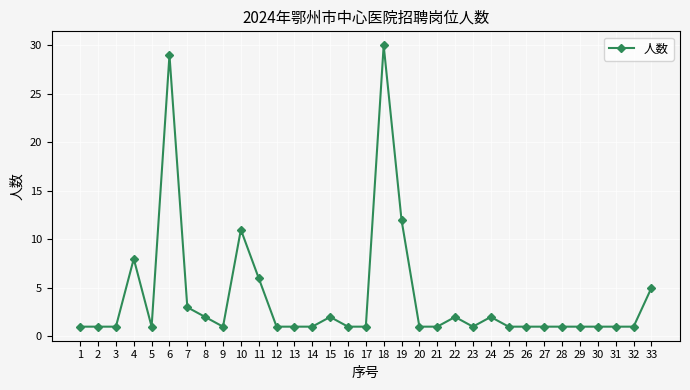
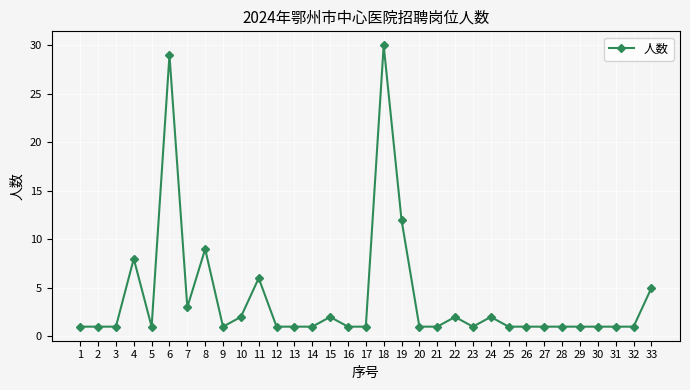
8: 2 -> 9
10: 11 -> 2
